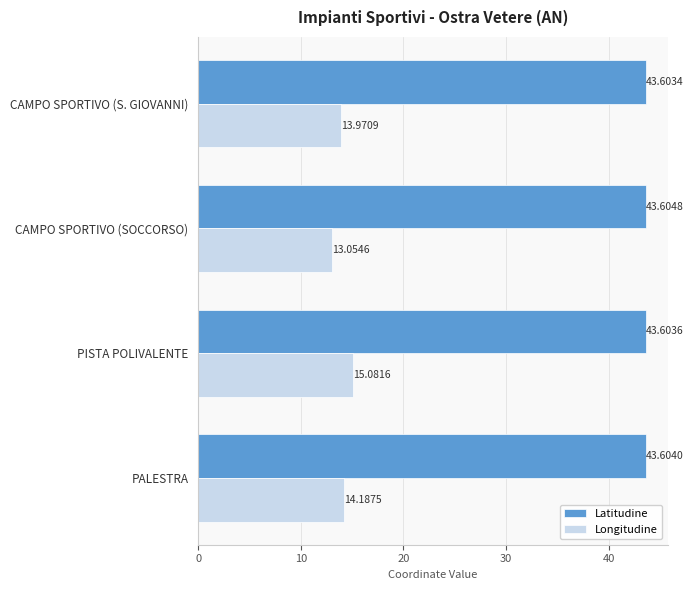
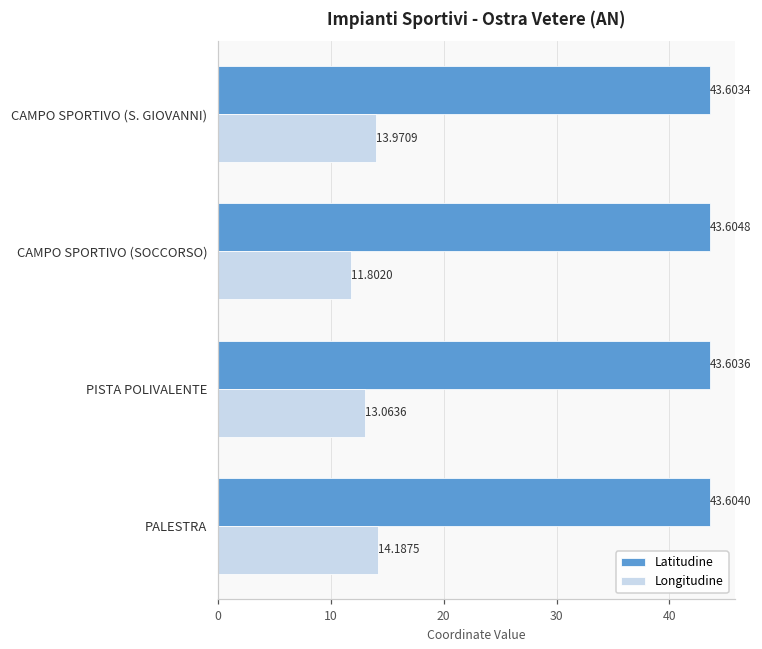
Longitudine, CAMPO SPORTIVO (SOCCORSO): 13.0546 -> 11.8020
Longitudine, PISTA POLIVALENTE: 15.0816 -> 13.0636
